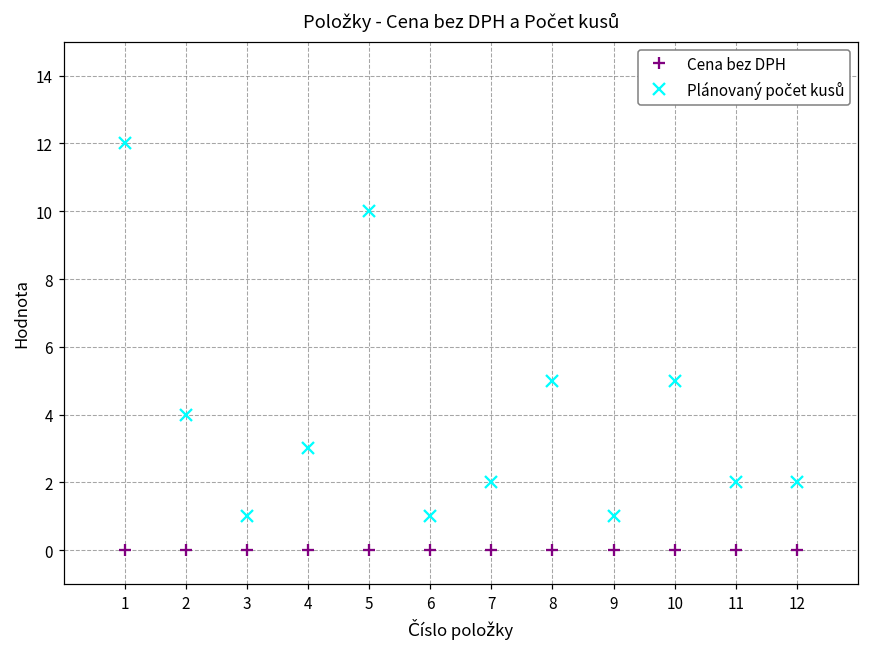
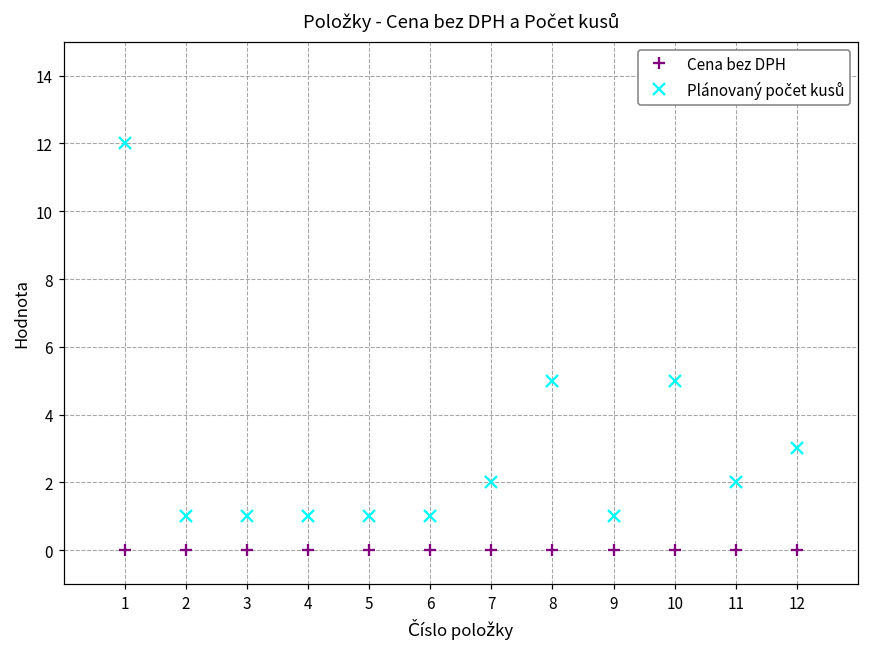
Plánovaný počet kusů, 2: 4 -> 1
Plánovaný počet kusů, 4: 3 -> 1
Plánovaný počet kusů, 5: 10 -> 1
Plánovaný počet kusů, 12: 2 -> 3
